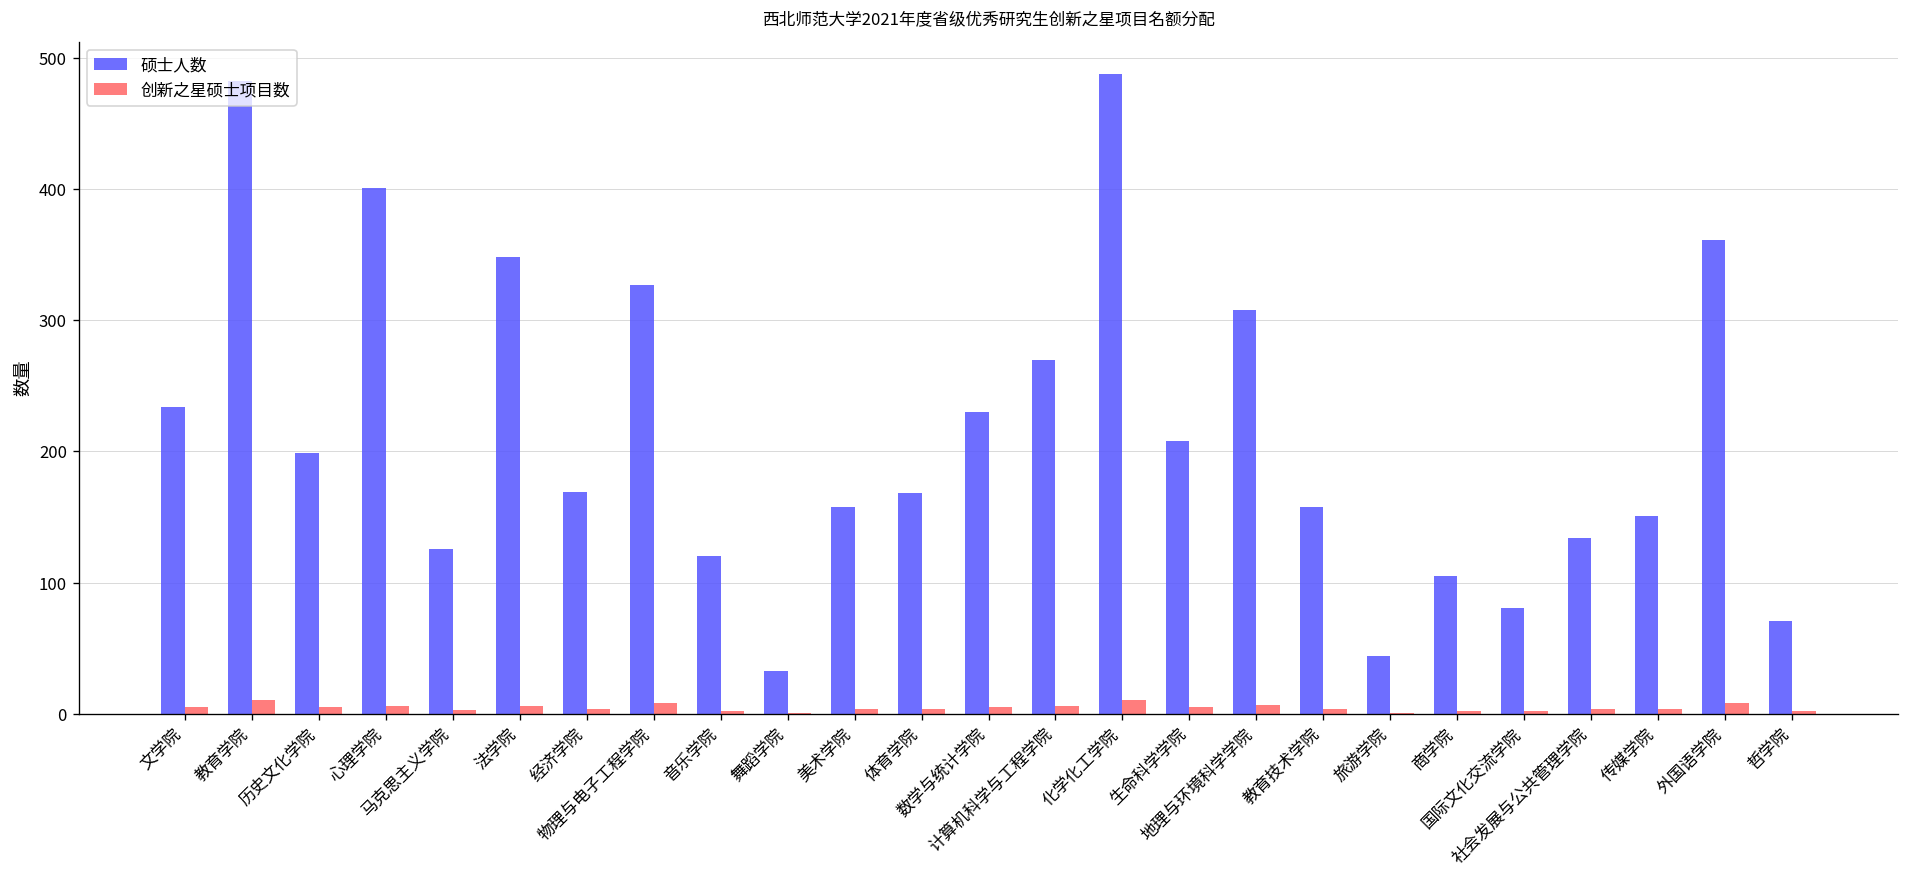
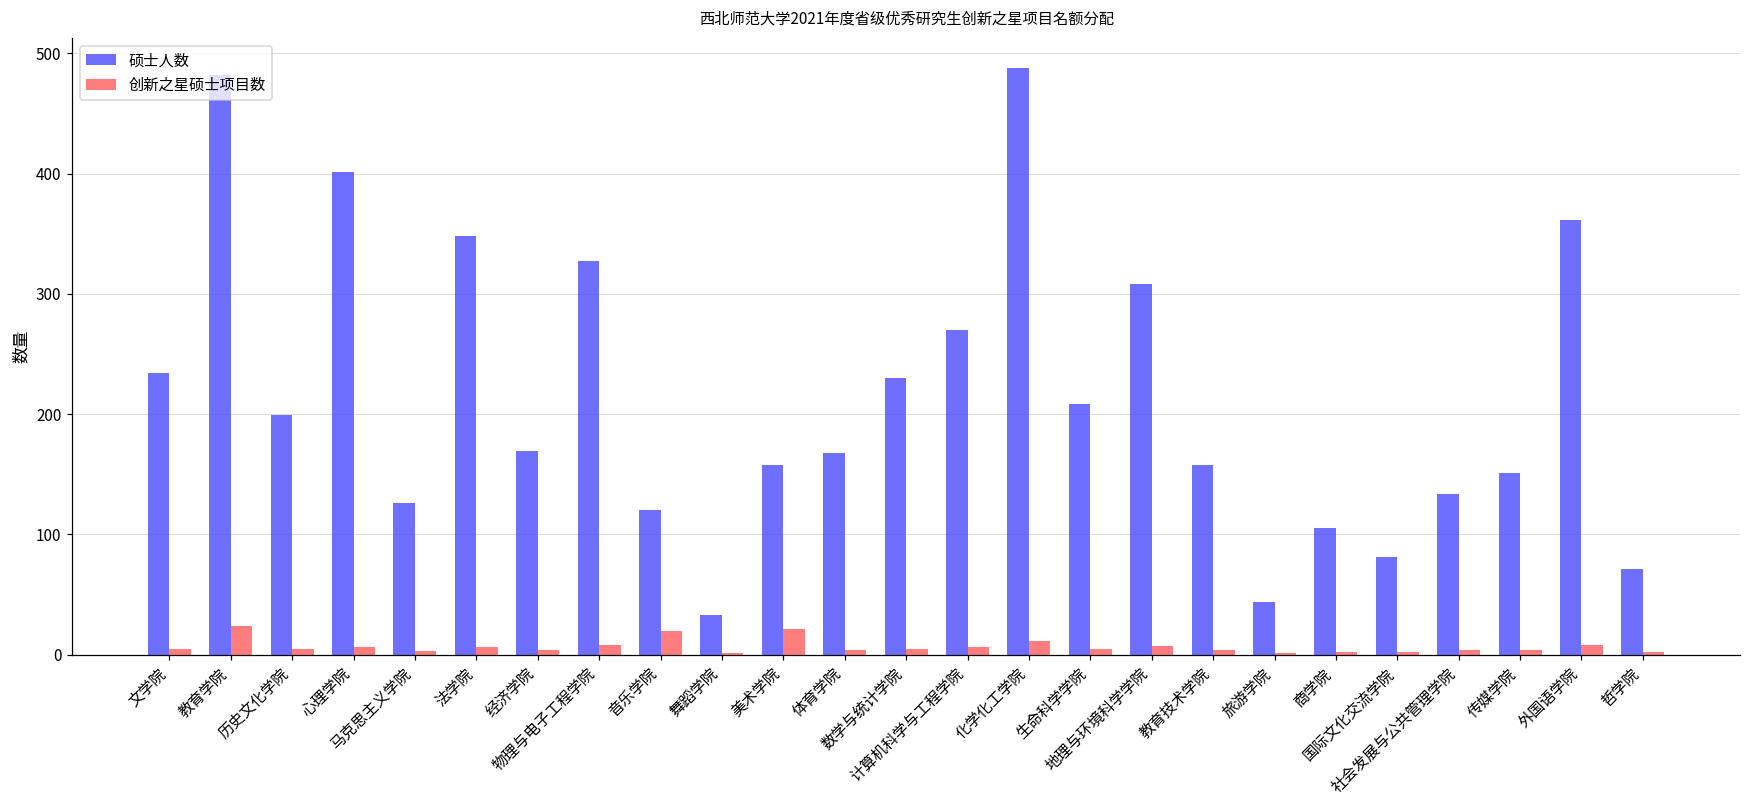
创新之星硕士项目数, 教育学院: 11 -> 24
创新之星硕士项目数, 音乐学院: 2 -> 20
创新之星硕士项目数, 美术学院: 4 -> 21
